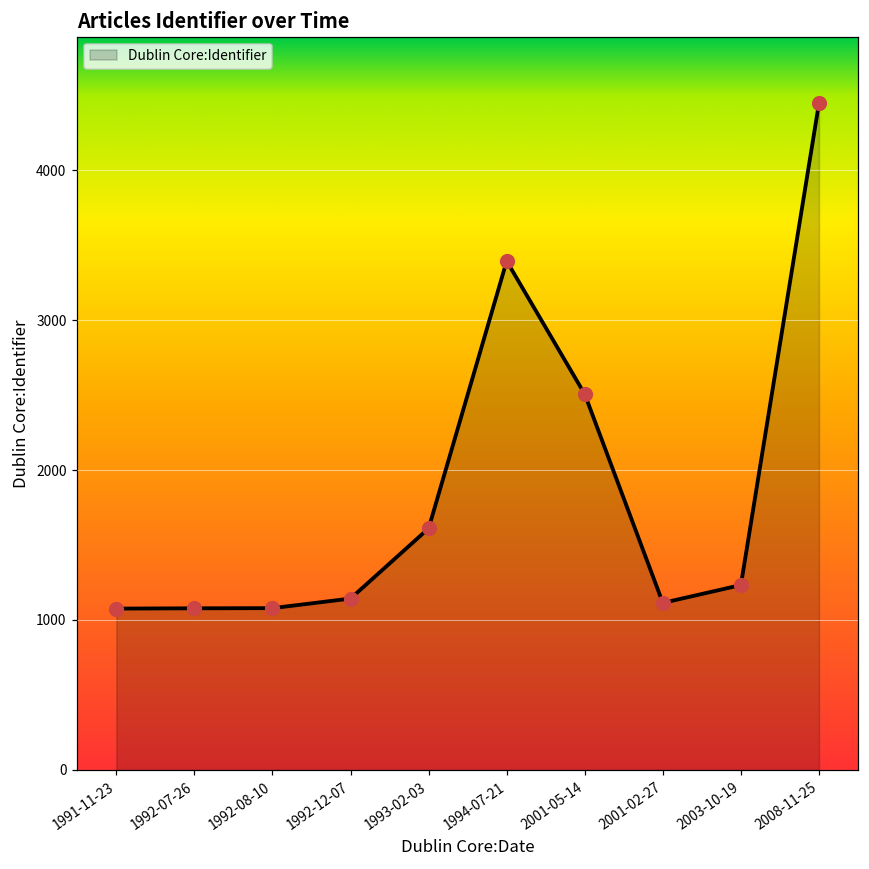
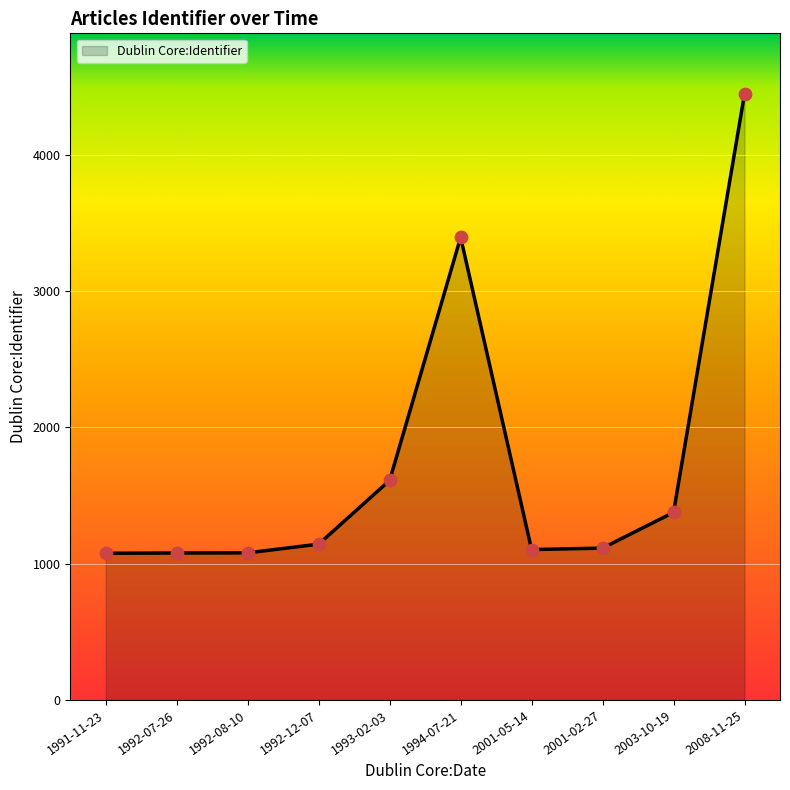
2001-05-14: 2510 -> 1100
2003-10-19: 1230 -> 1380
